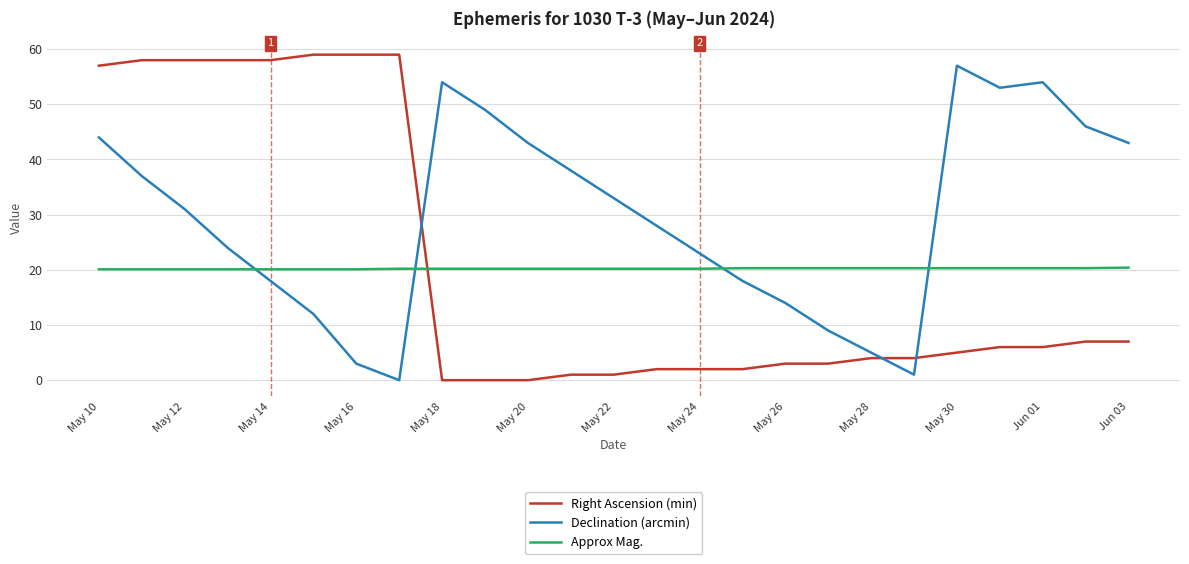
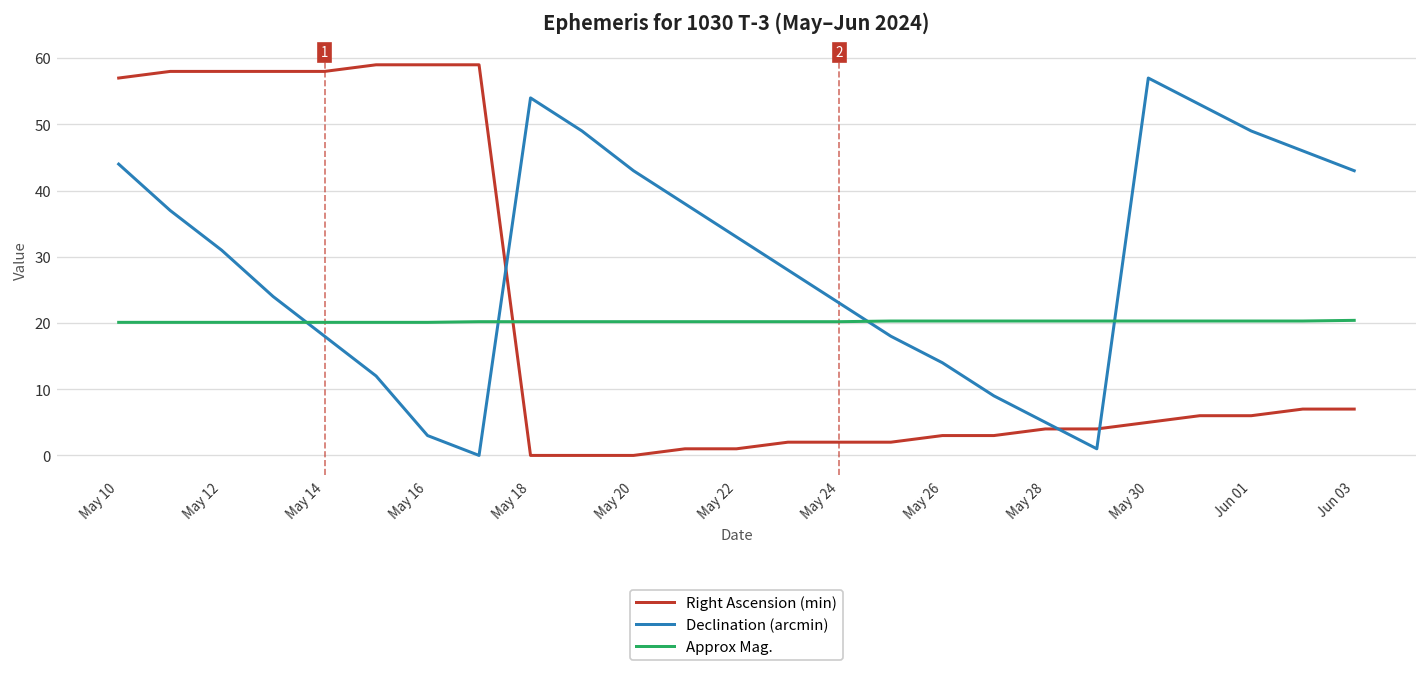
Declination (arcmin), Jun 01: 54 -> 49
